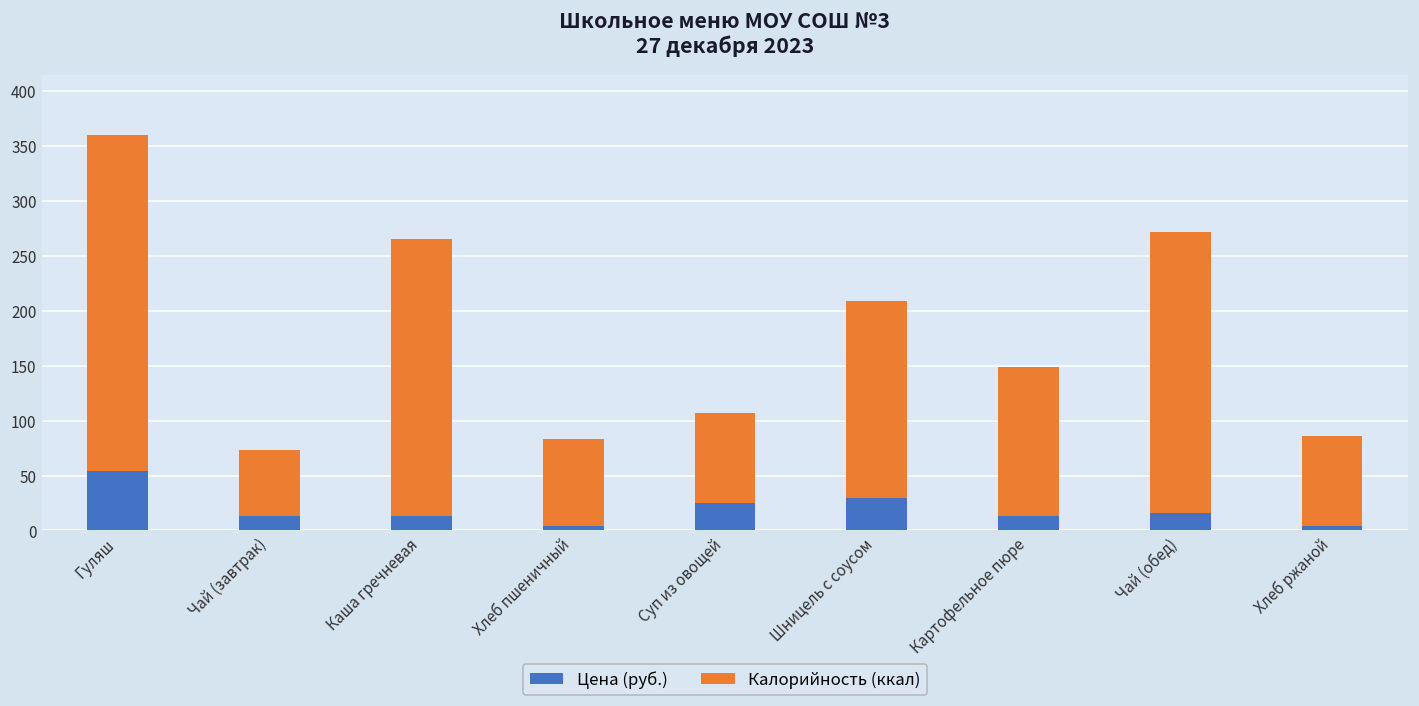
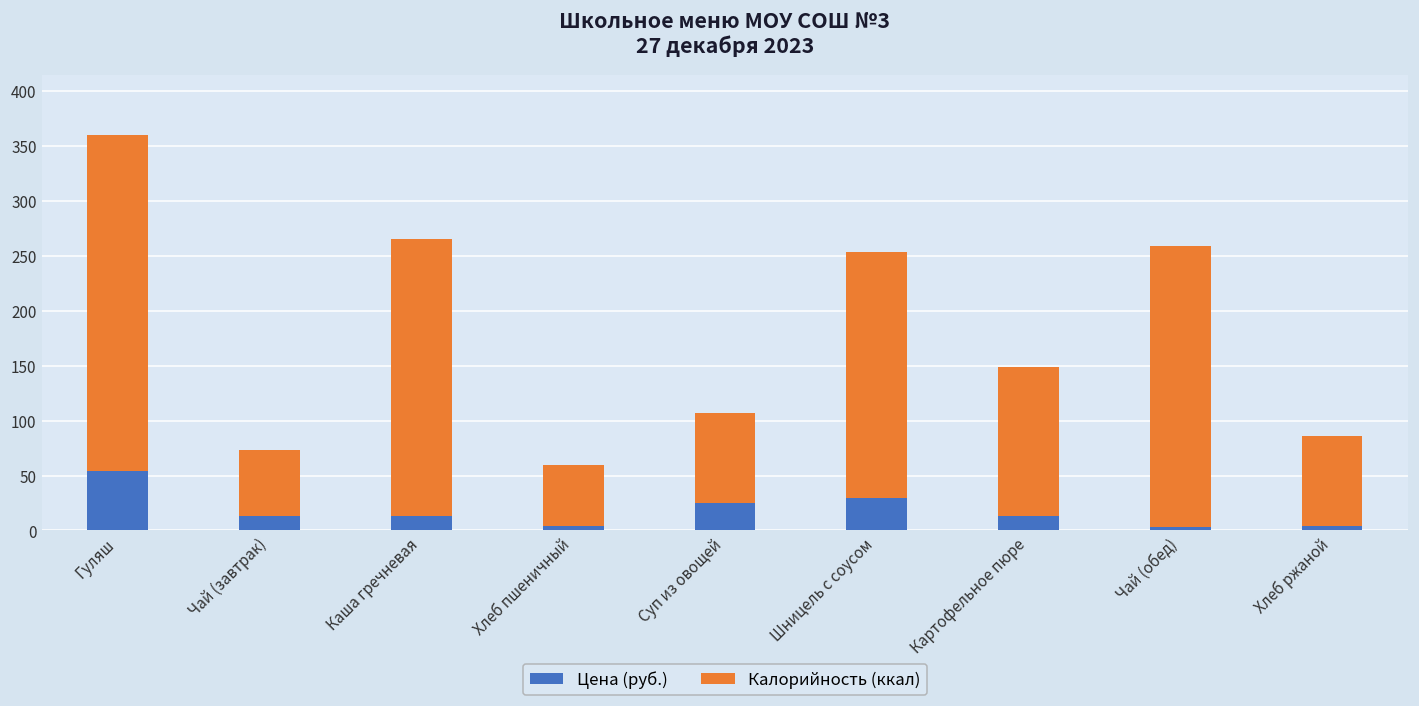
Калорийность (ккал), Хлеб пшеничный: 80 -> 60
Калорийность (ккал), Шницель с соусом: 180 -> 220
Цена (руб.), Чай (обед): 20 -> 0
